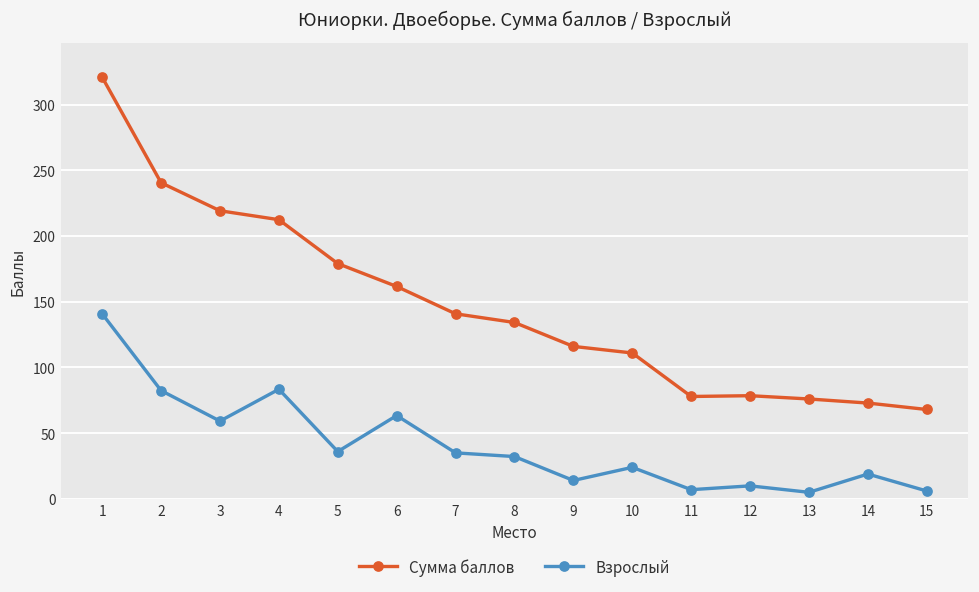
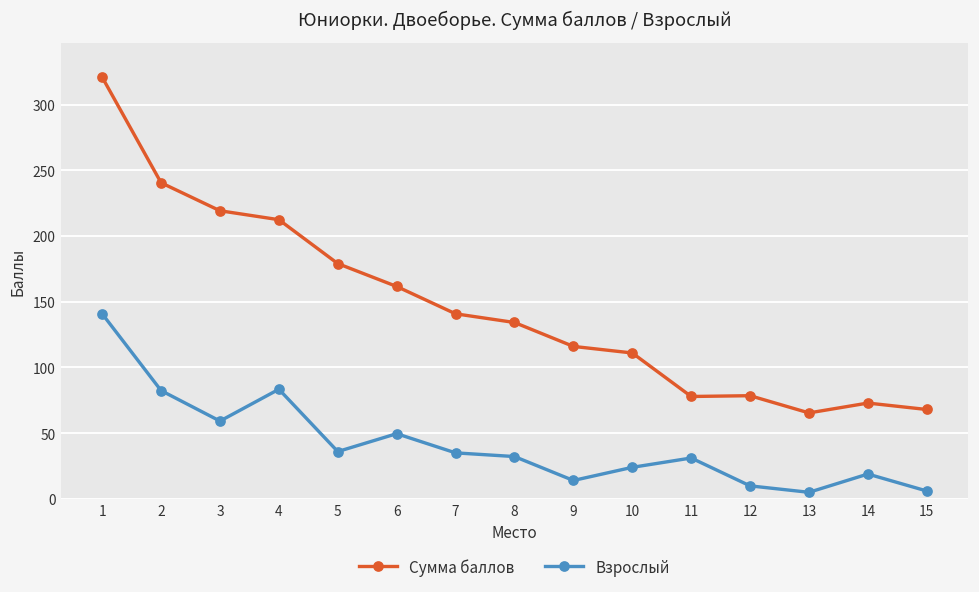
Взрослый, 6: 63 -> 50
Взрослый, 11: 7 -> 31
Сумма баллов, 13: 76 -> 65
